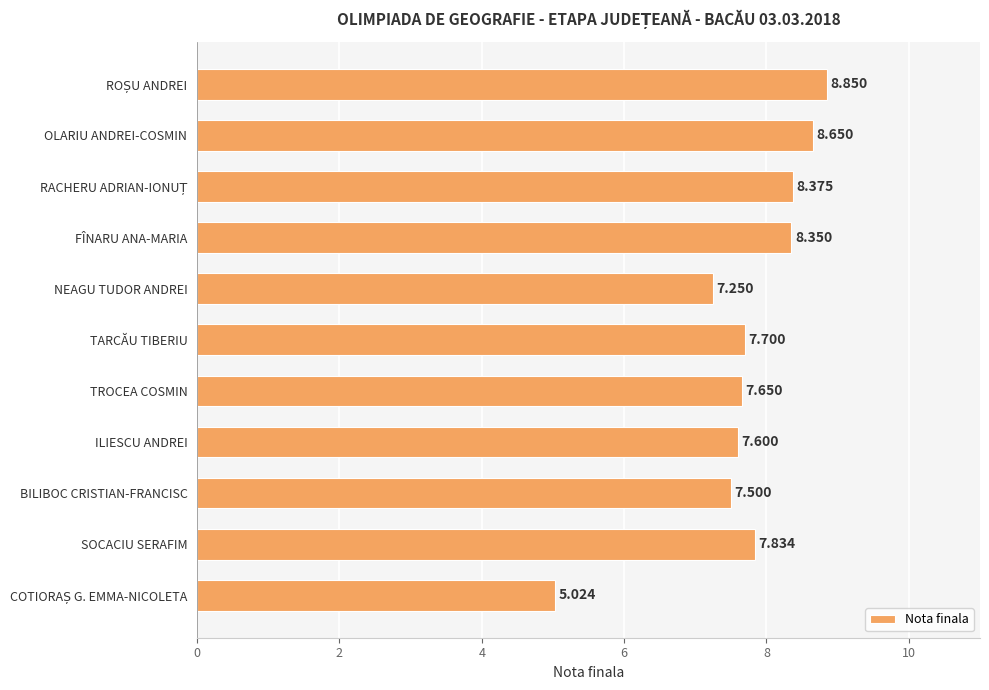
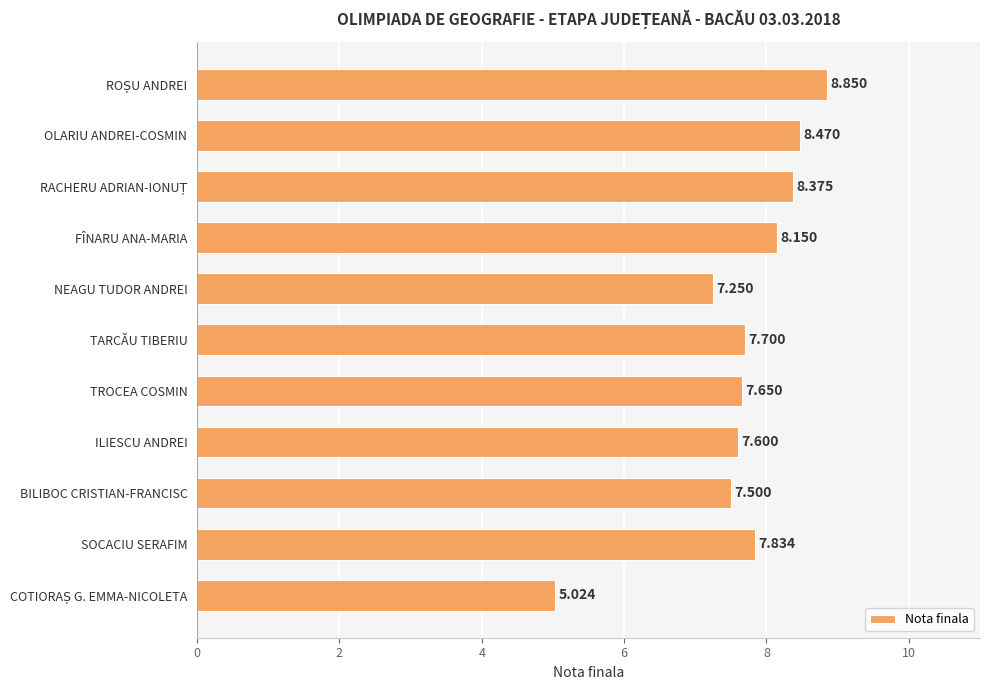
OLARIU ANDREI-COSMIN: 8.650 -> 8.470
FÎNARU ANA-MARIA: 8.350 -> 8.150
